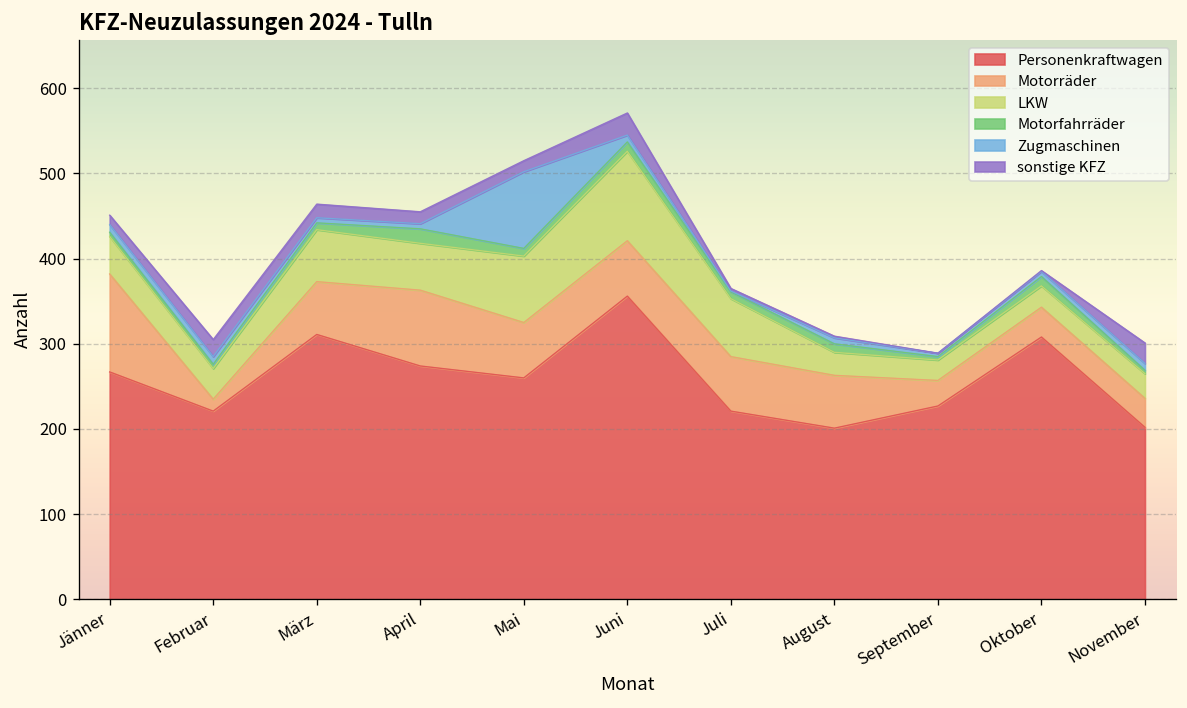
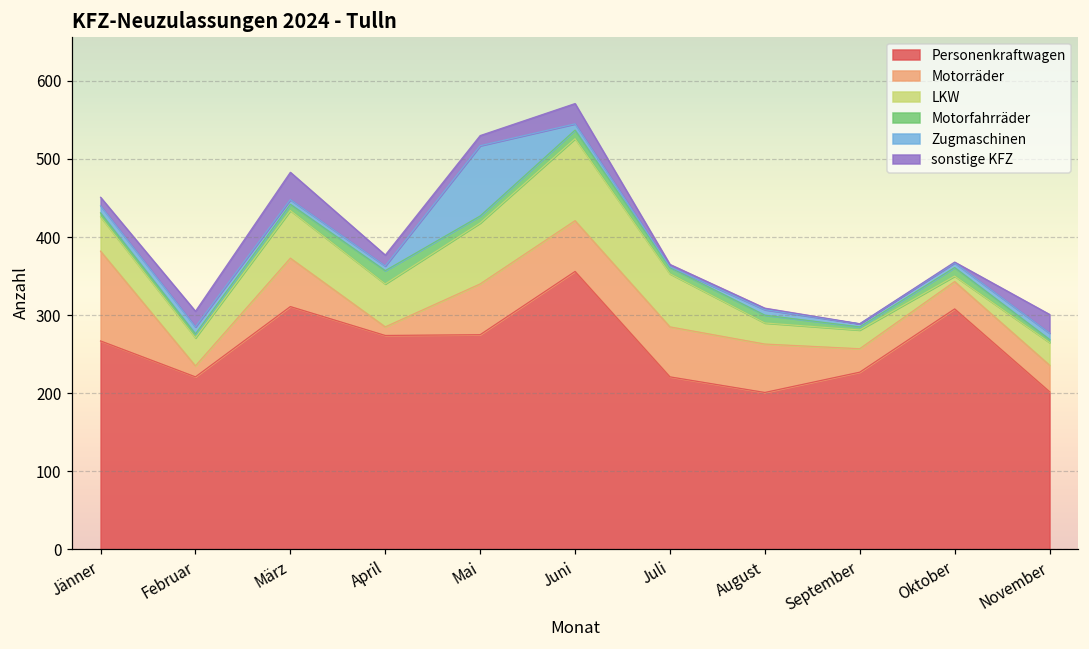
sonstige KFZ, März: 20 -> 40
Motorräder, April: 90 -> 10
Personenkraftwagen, Mai: 260 -> 280
LKW, Oktober: 30 -> 10
